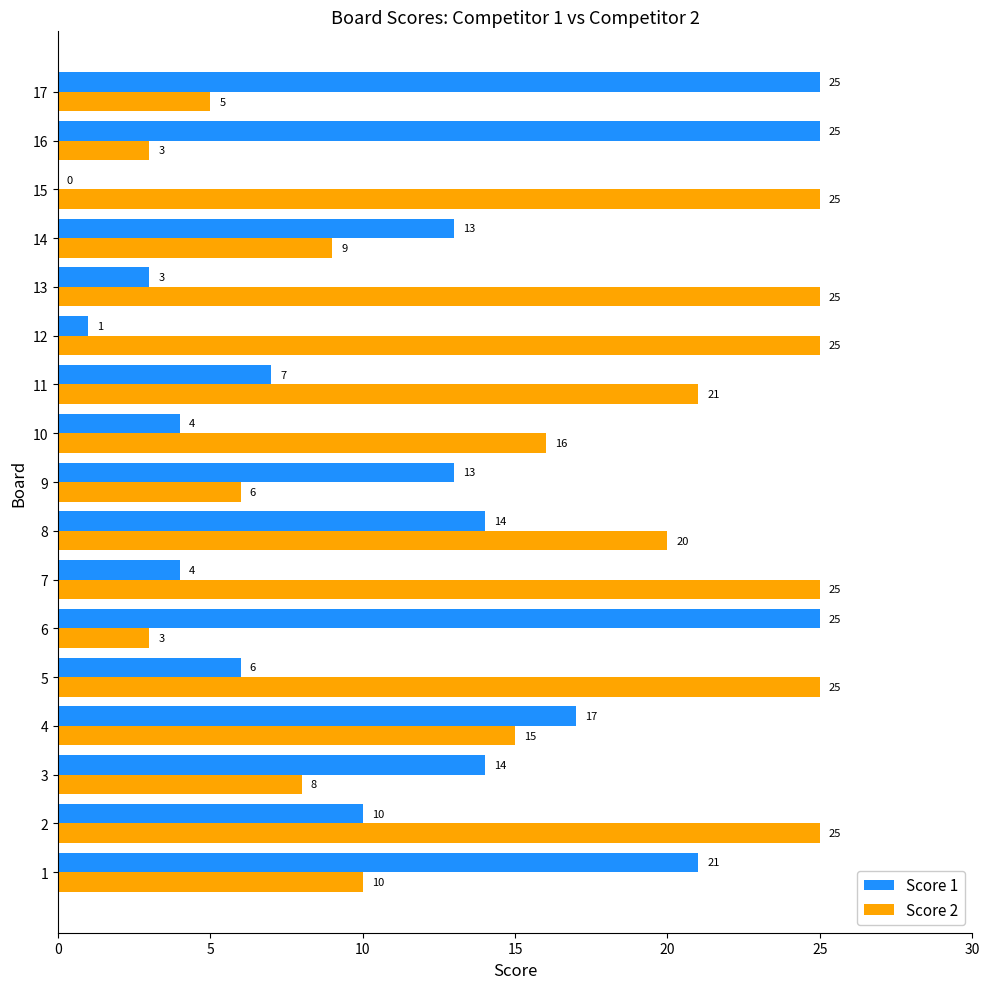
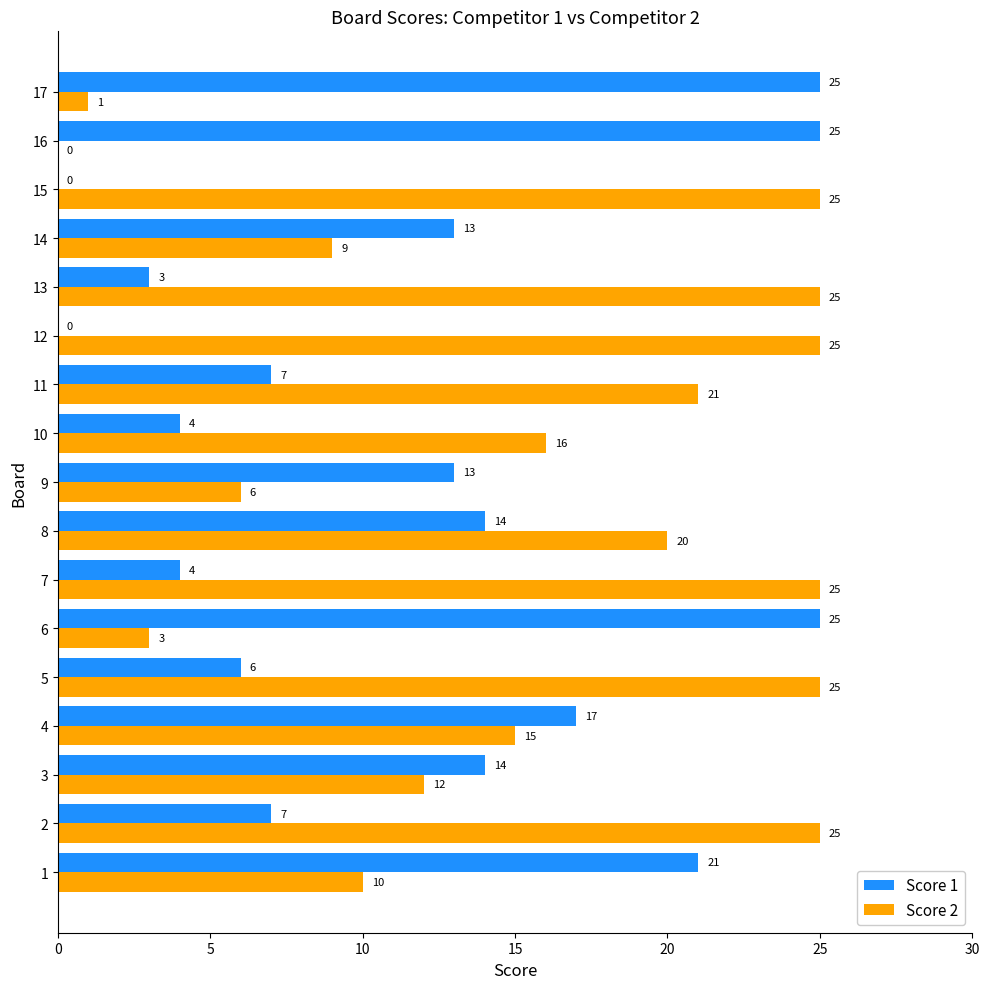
Score 2, 17: 5 -> 1
Score 2, 16: 3 -> 0
Score 1, 12: 1 -> 0
Score 2, 3: 8 -> 12
Score 1, 2: 10 -> 7
